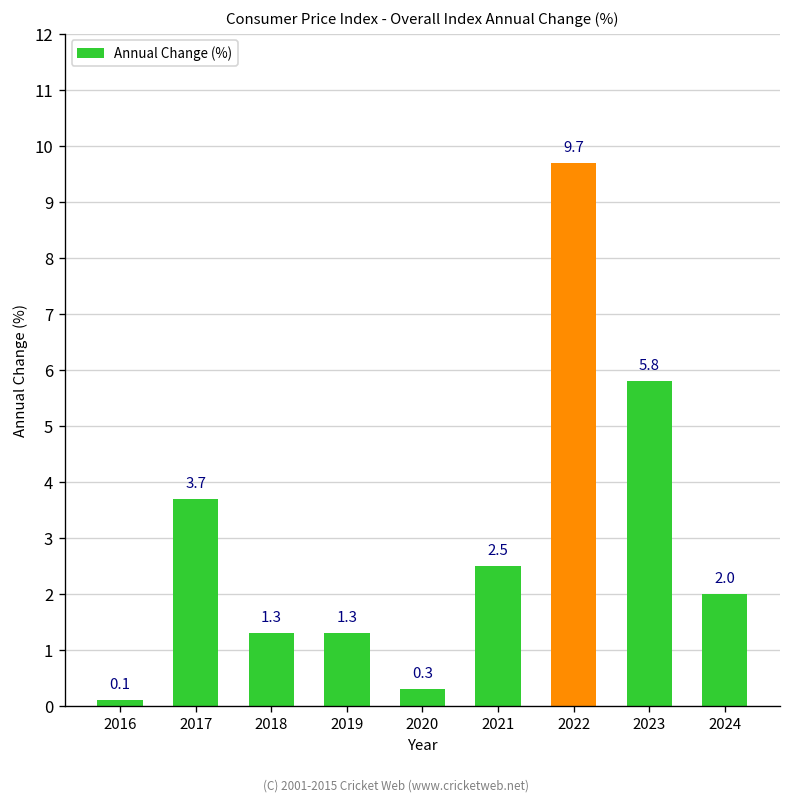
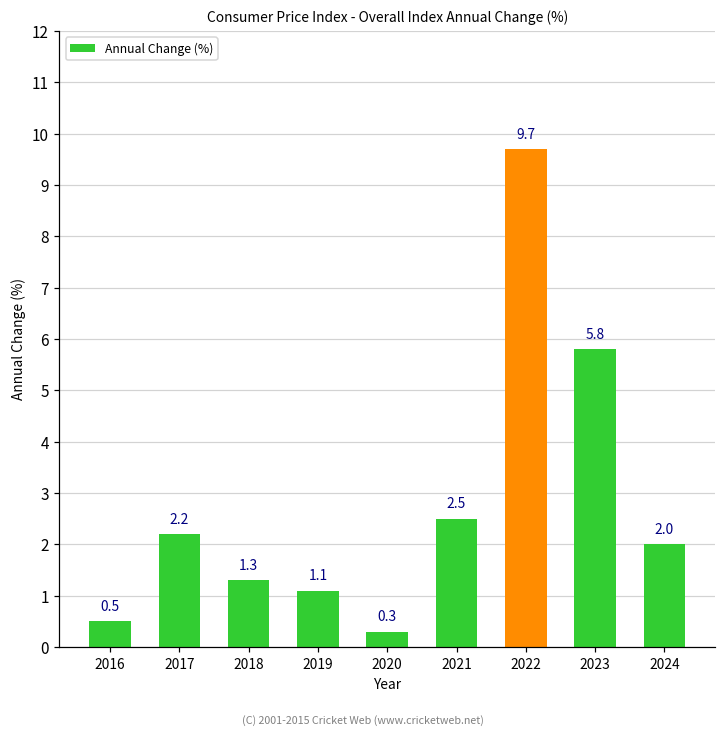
2016: 0.1 -> 0.5
2017: 3.7 -> 2.2
2019: 1.3 -> 1.1
